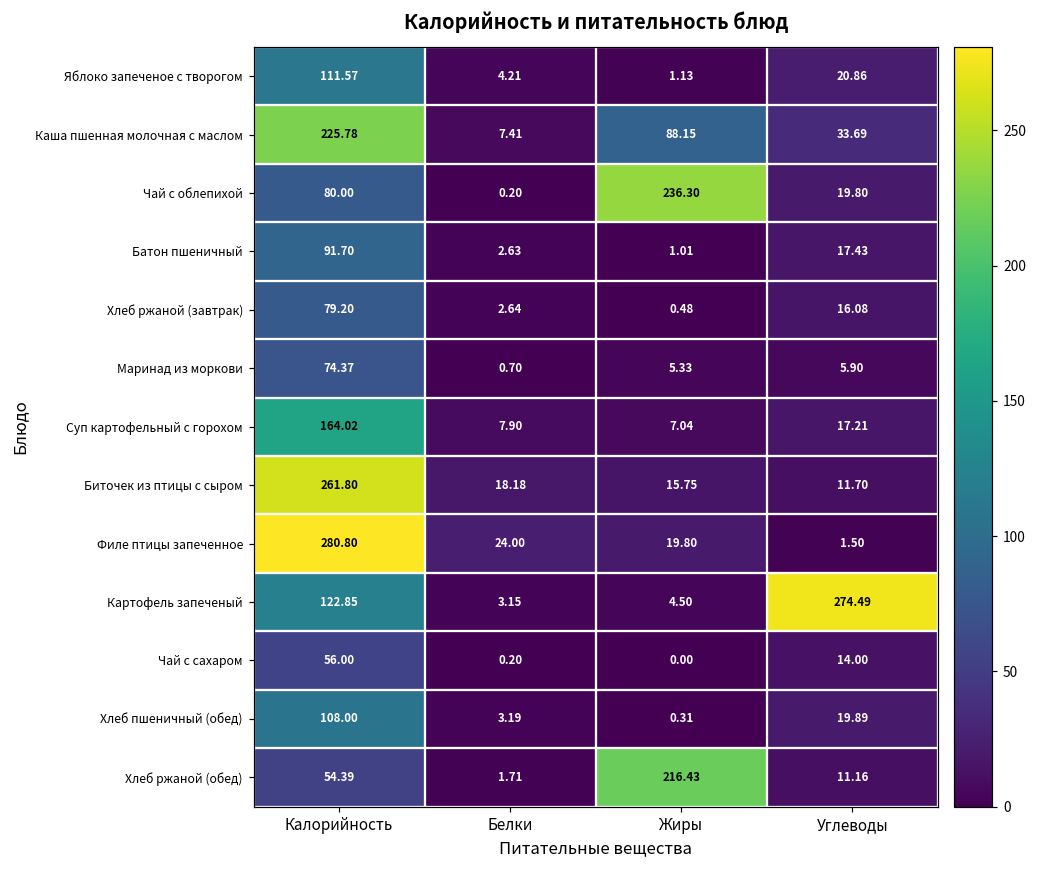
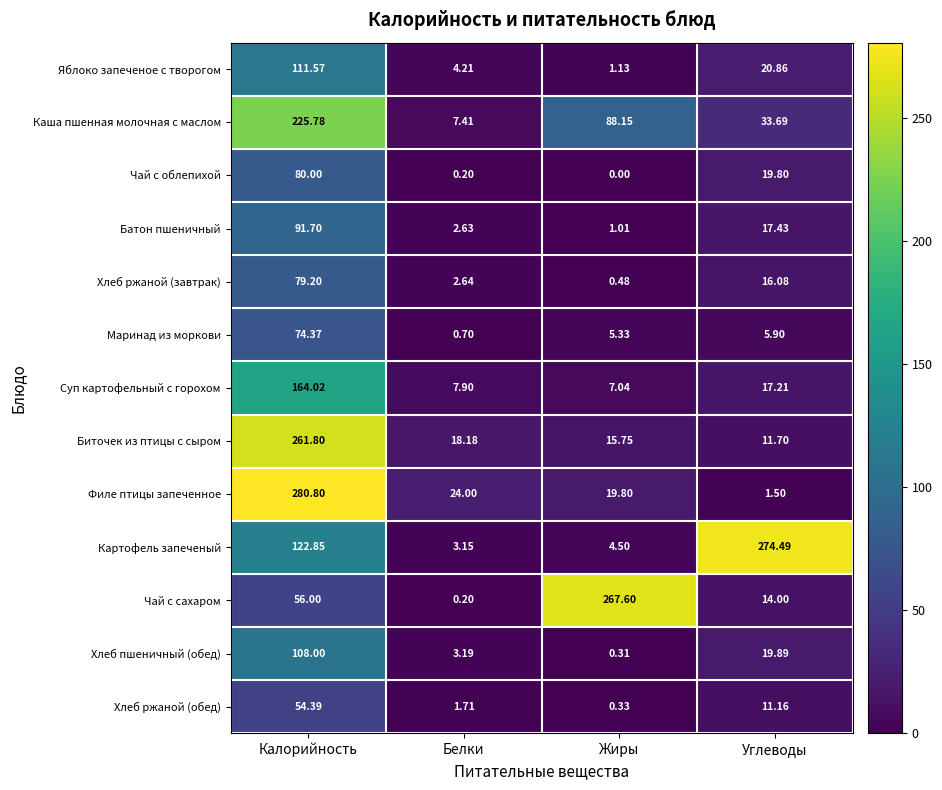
Чай с облепихой, Жиры: 236.30 -> 0.00
Чай с сахаром, Жиры: 0.00 -> 267.60
Хлеб ржаной (обед), Жиры: 216.43 -> 0.33
